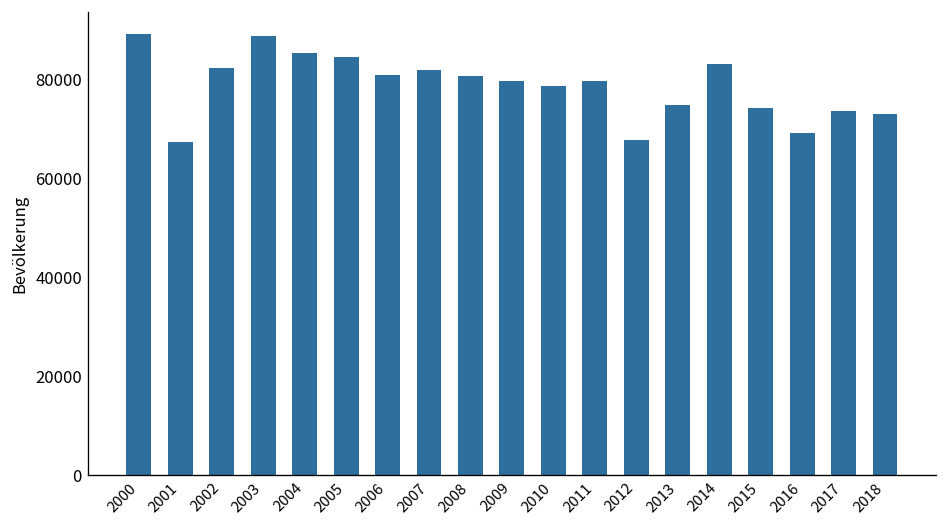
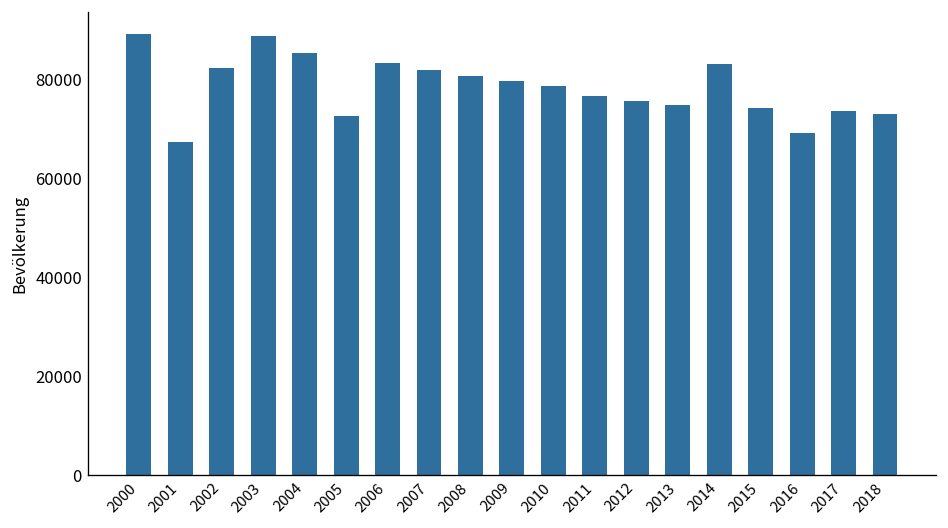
2005: 84000 -> 73000
2006: 81000 -> 83000
2011: 80000 -> 77000
2012: 68000 -> 76000
